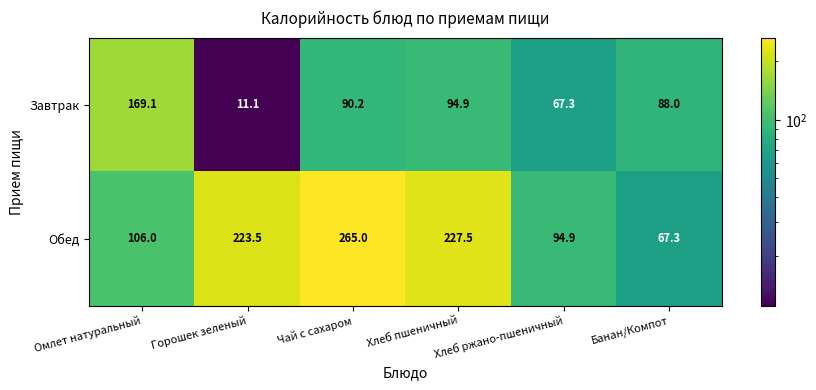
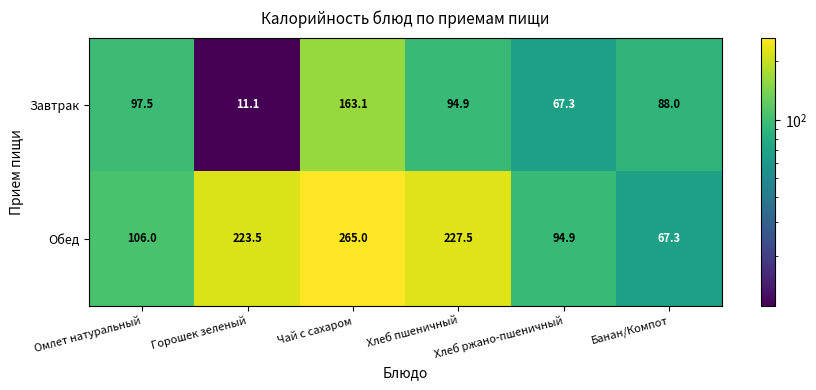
Завтрак, Омлет натуральный: 169.1 -> 97.5
Завтрак, Чай с сахаром: 90.2 -> 163.1
